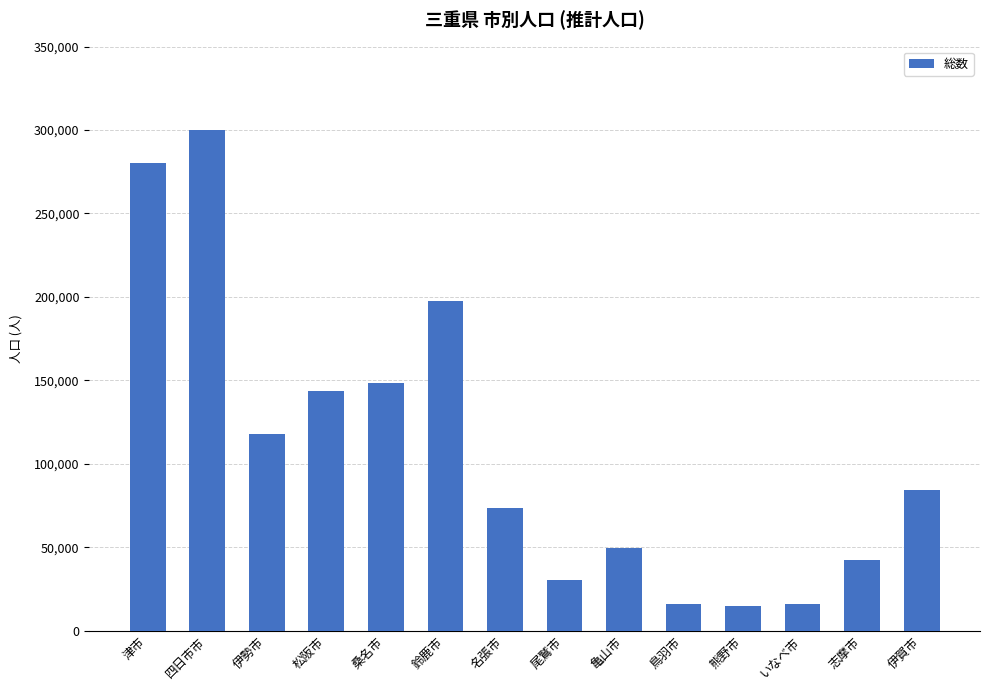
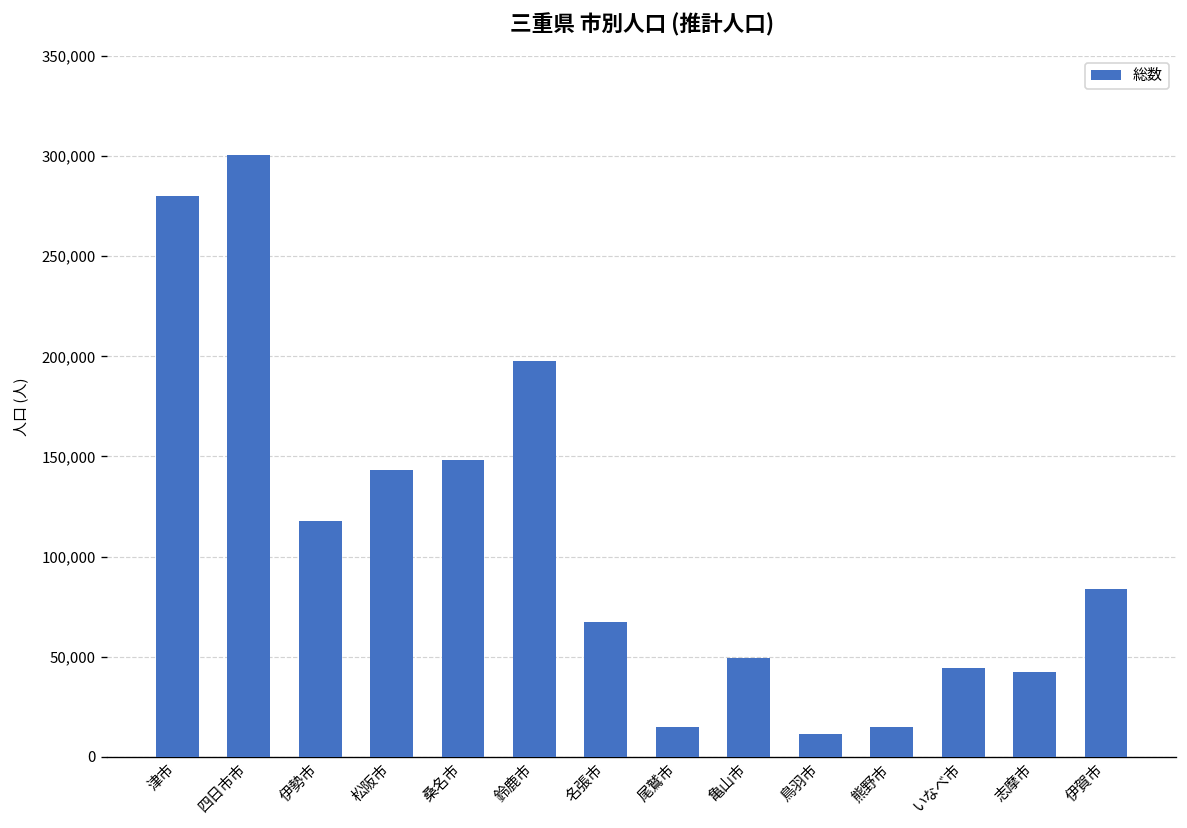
名張市: 73,000 -> 67,000
尾鷲市: 30,000 -> 15,000
鳥羽市: 16,000 -> 11,000
いなべ市: 16,000 -> 44,000
